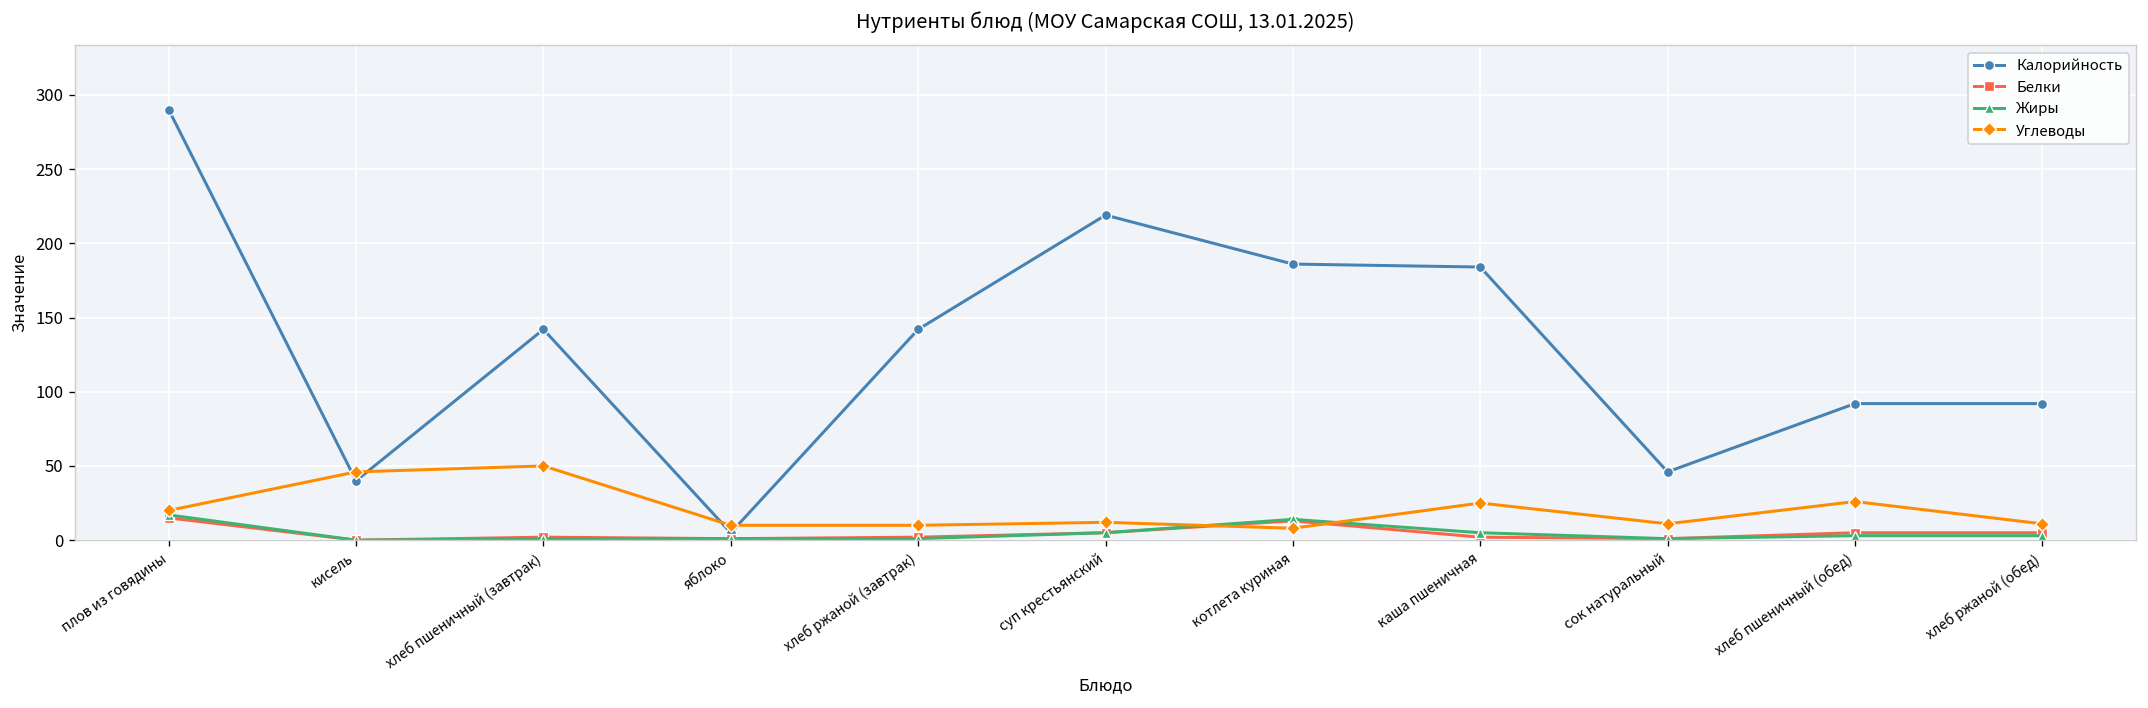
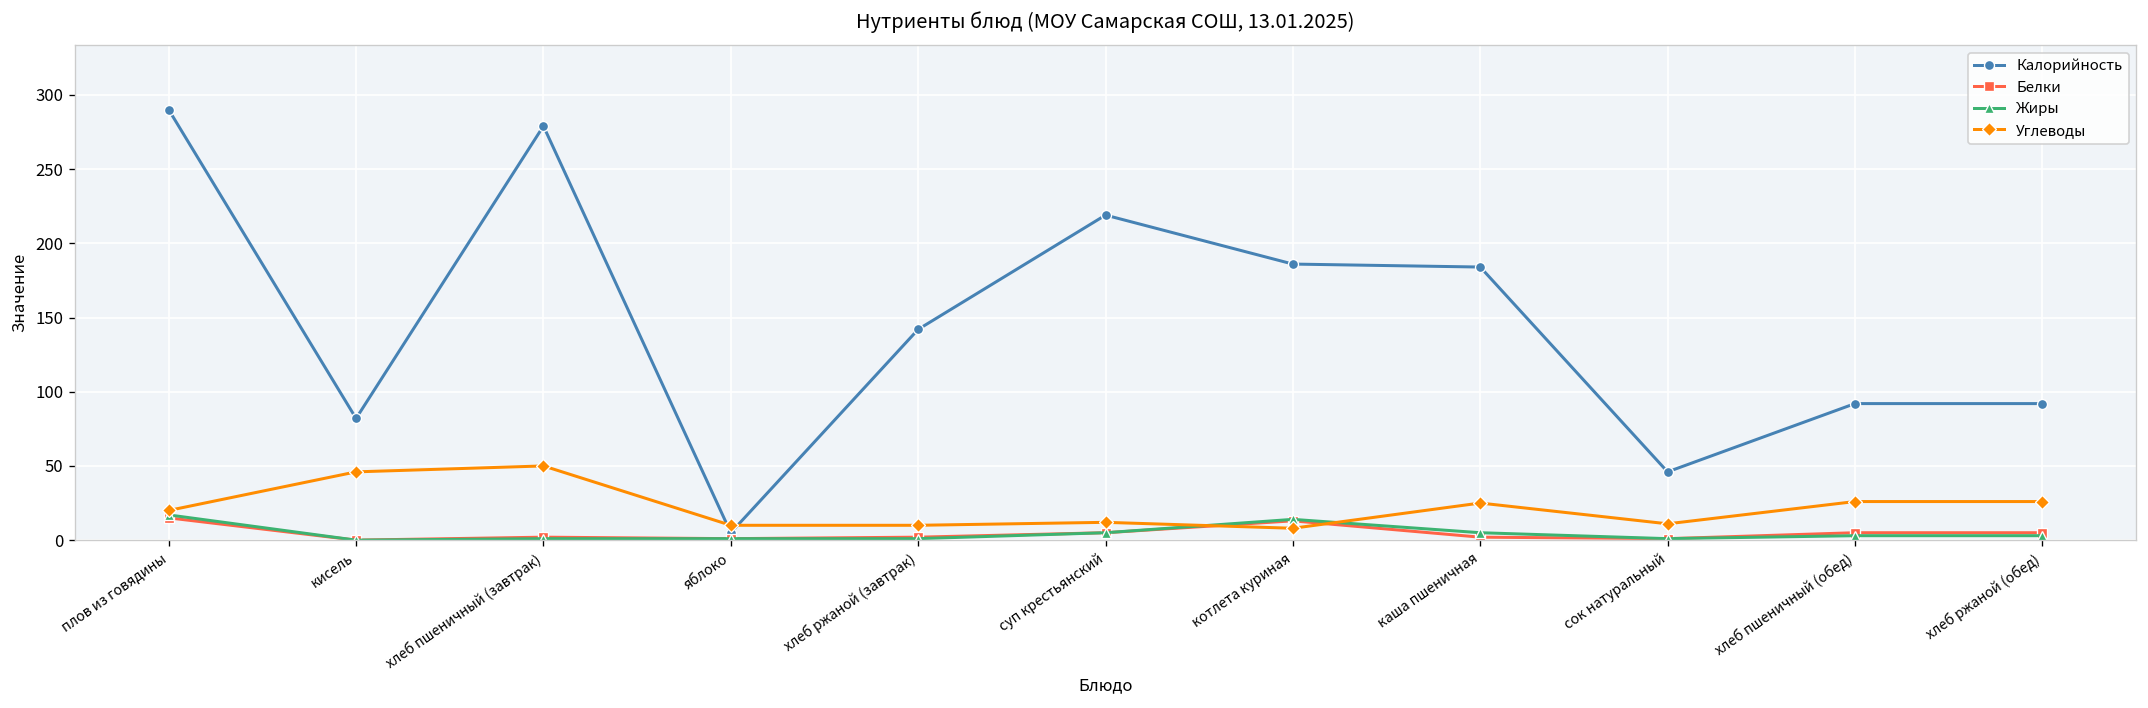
Калорийность, кисель: 40 -> 82
Калорийность, хлеб пшеничный (завтрак): 142 -> 279
Углеводы, хлеб ржаной (обед): 11 -> 26
